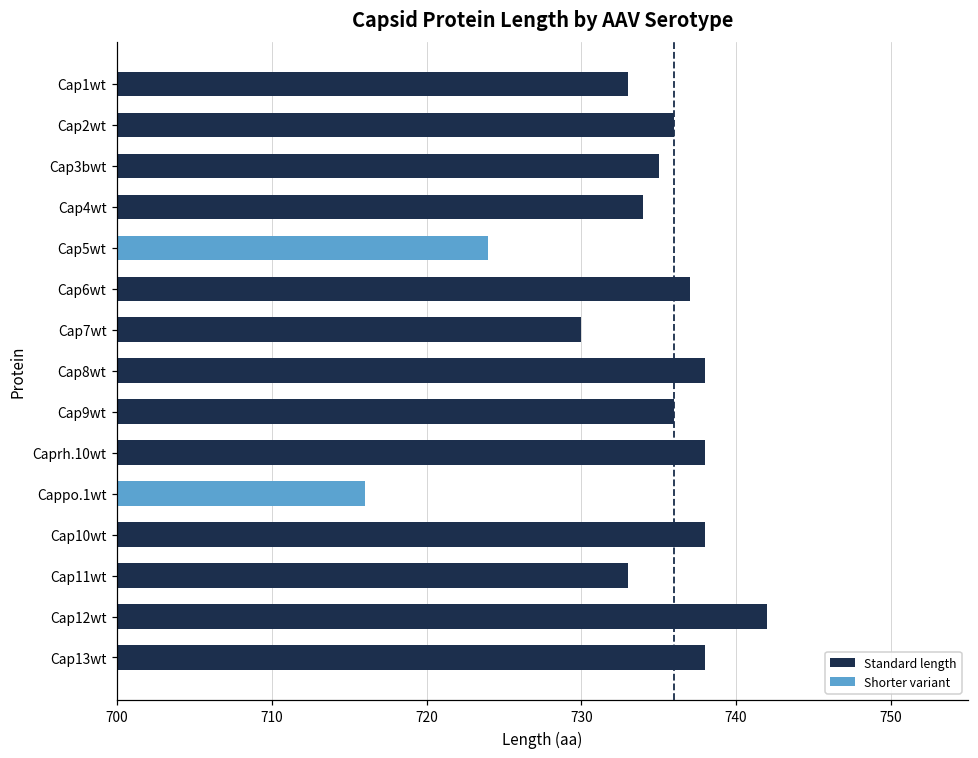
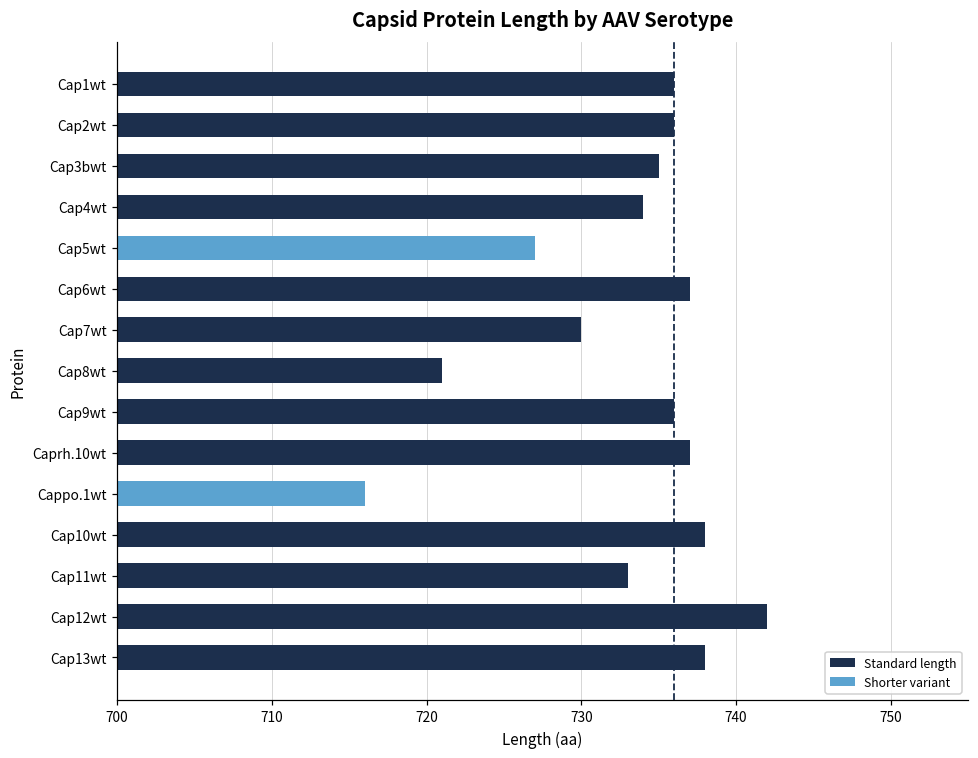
Cap1wt: 733 -> 736
Cap5wt: 724 -> 727
Cap8wt: 738 -> 721
Caprh.10wt: 738 -> 737
